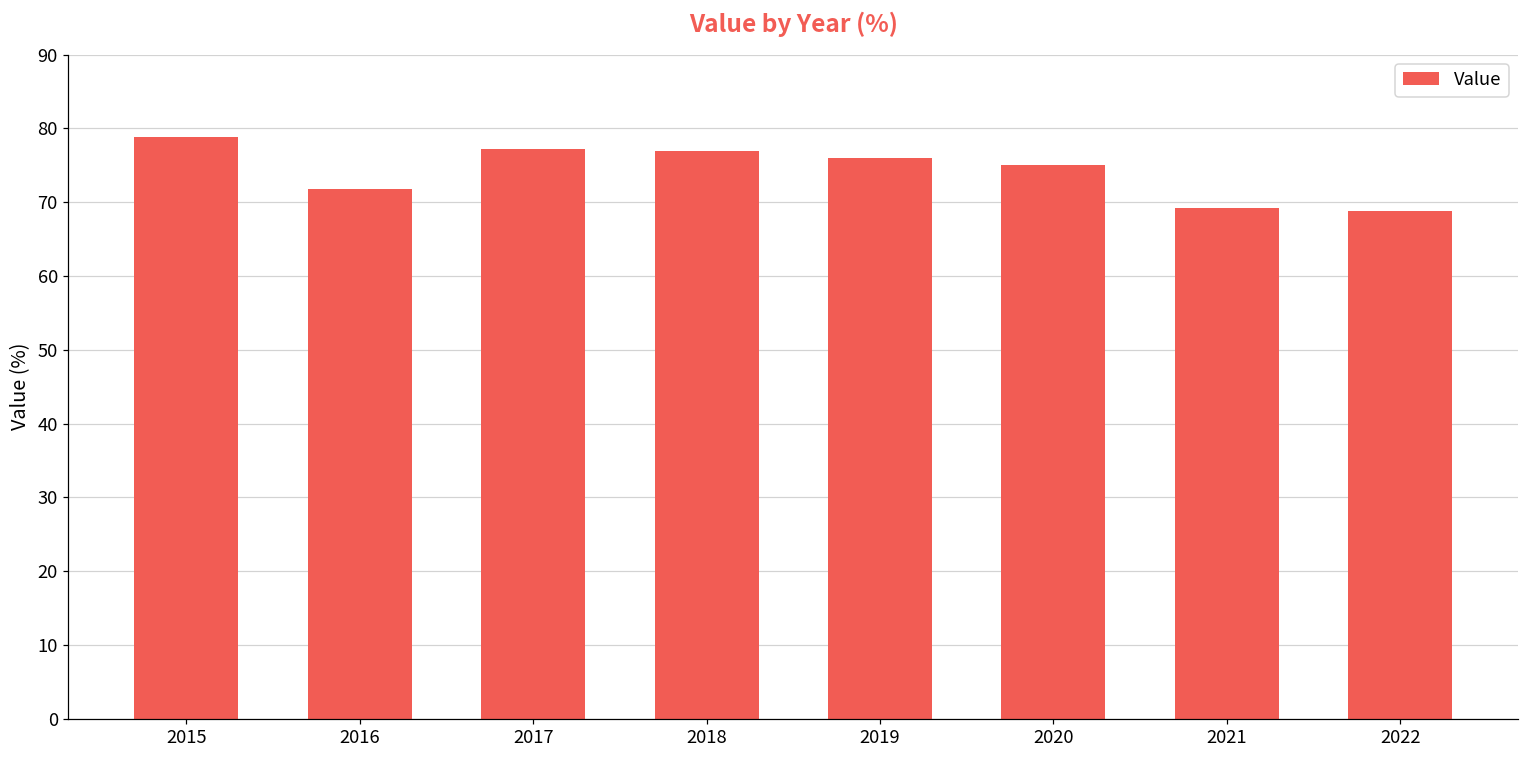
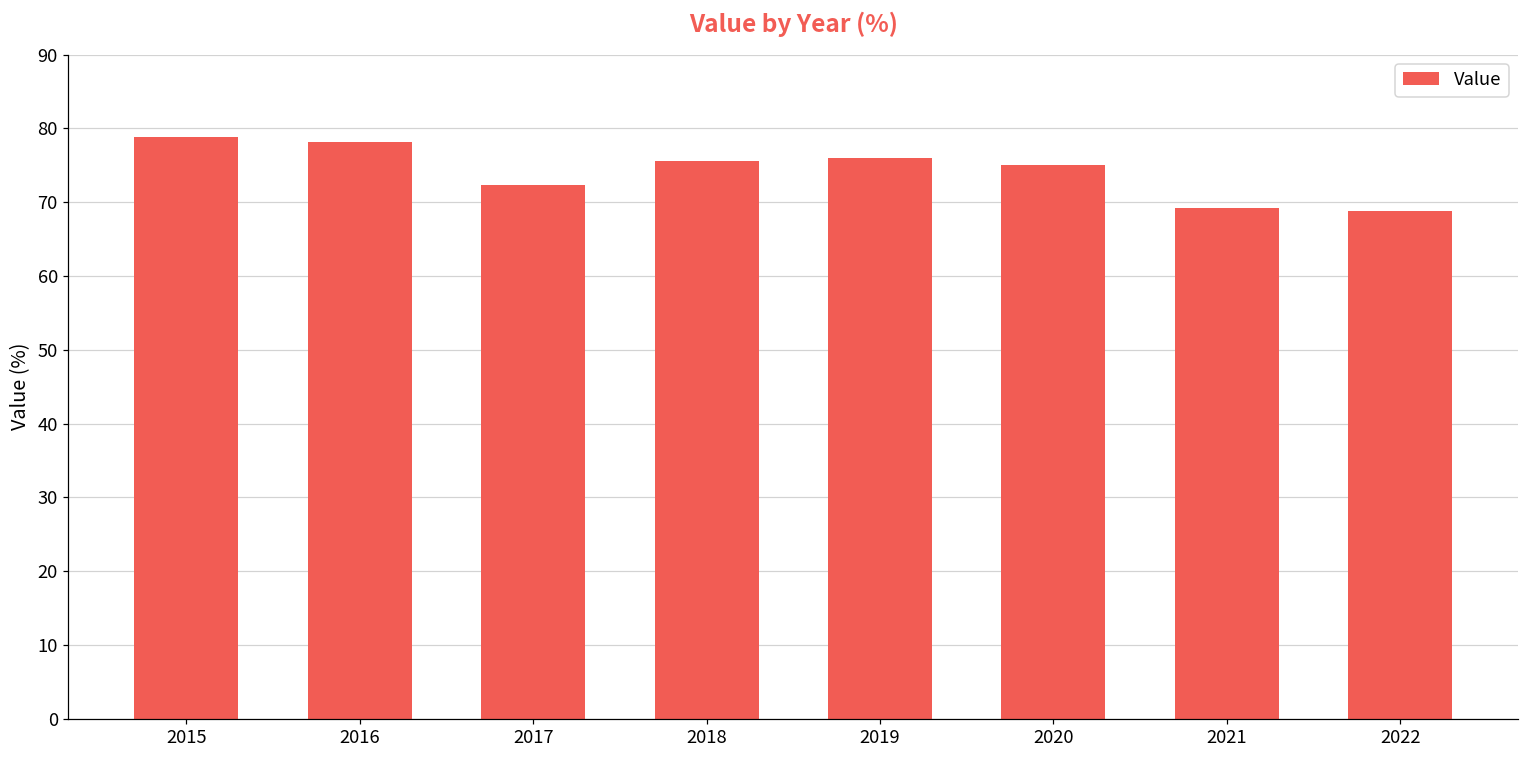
2016: 72 -> 78
2017: 77 -> 72
2018: 77 -> 76
